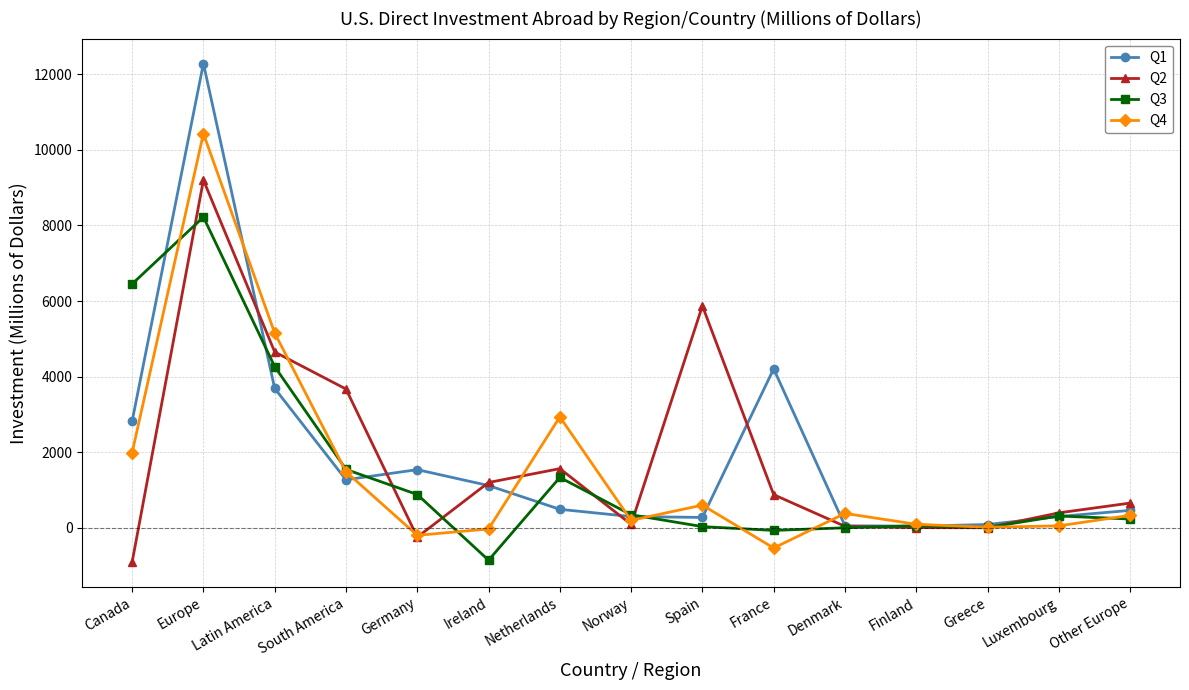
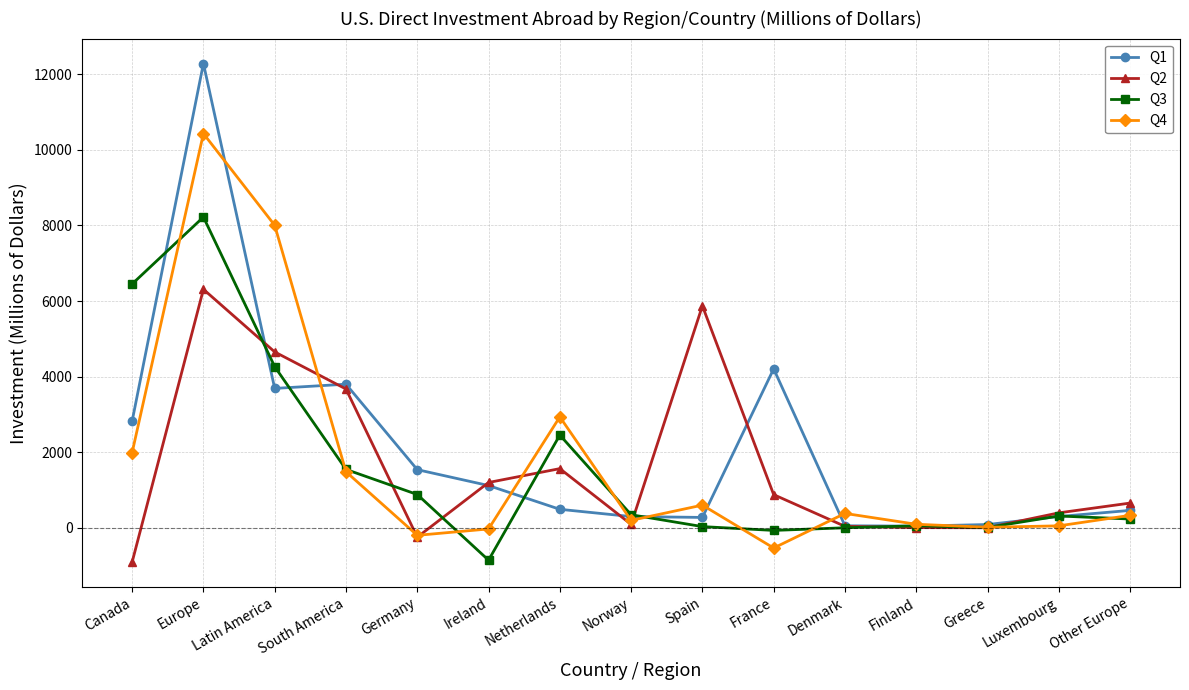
Q2, Europe: 9200 -> 6300
Q4, Latin America: 5200 -> 8000
Q1, South America: 1300 -> 3800
Q3, Netherlands: 1300 -> 2500
